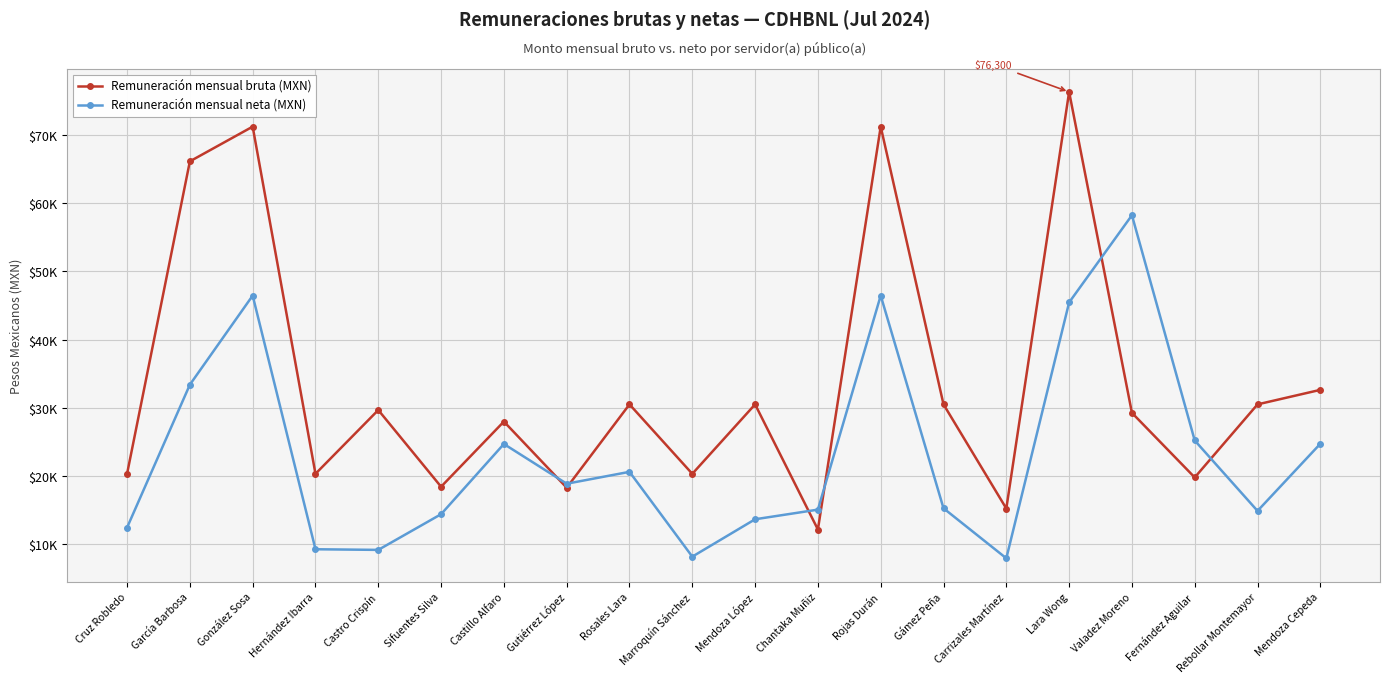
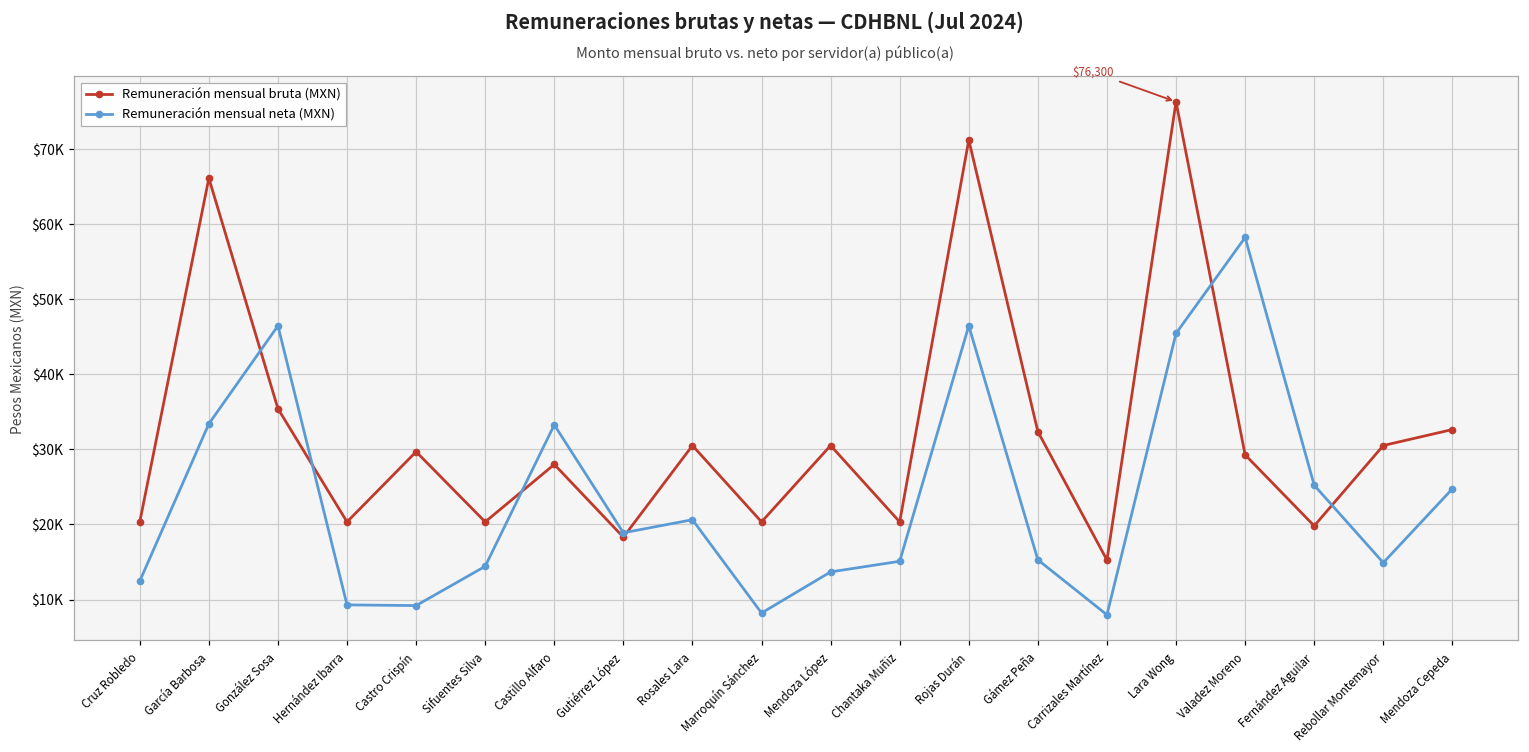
Remuneración mensual bruta (MXN), González Sosa: $71000 -> $35000
Remuneración mensual bruta (MXN), Sifuentes Silva: $18000 -> $20000
Remuneración mensual neta (MXN), Castillo Alfaro: $25000 -> $33000
Remuneración mensual bruta (MXN), Chantaka Muñiz: $12000 -> $20000
Remuneración mensual bruta (MXN), Gámez Peña: $31000 -> $32000
